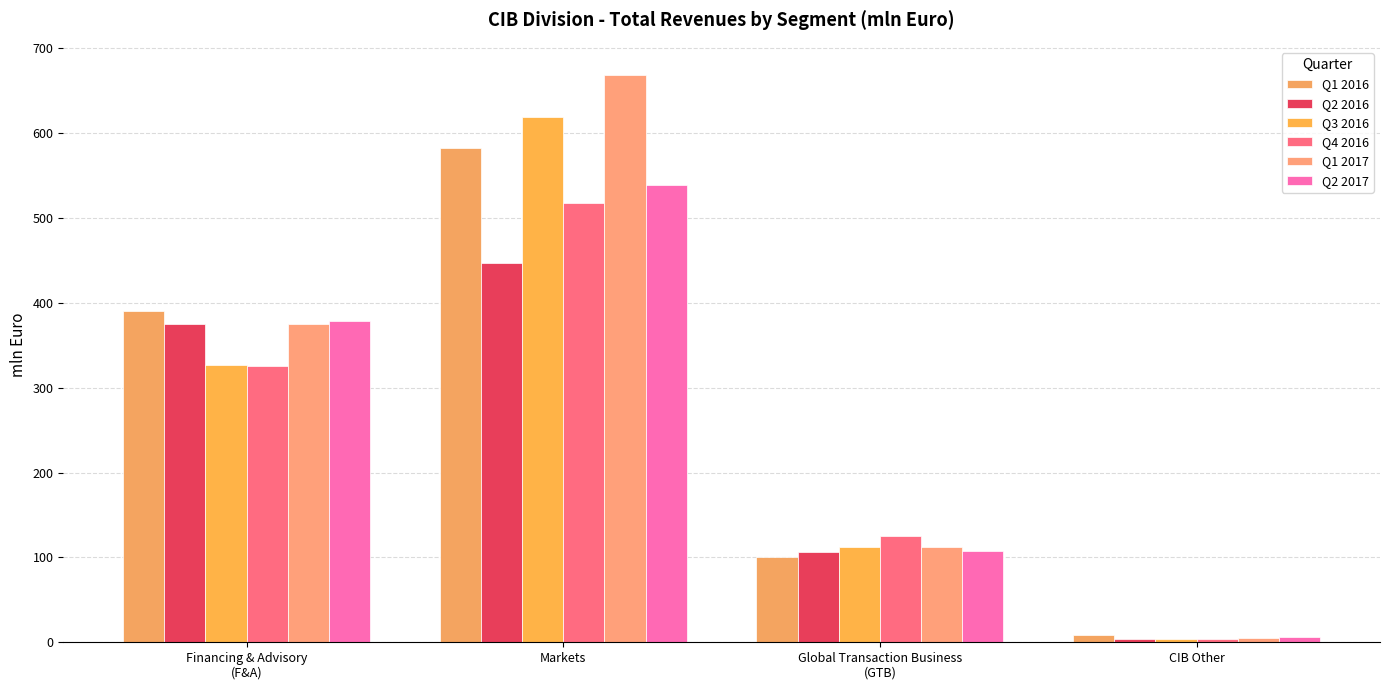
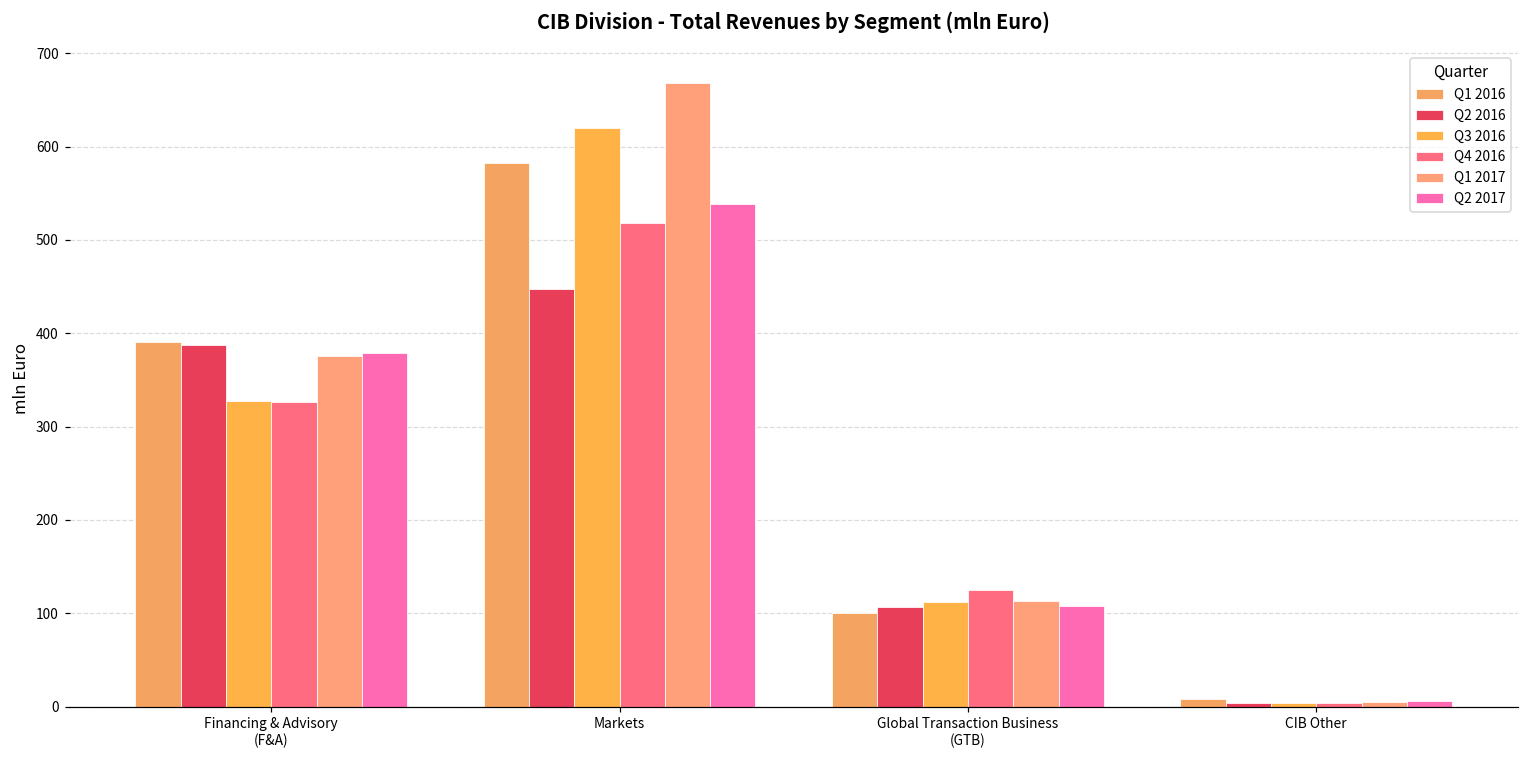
Q2 2016, Financing & Advisory (F&A): 380 -> 390
